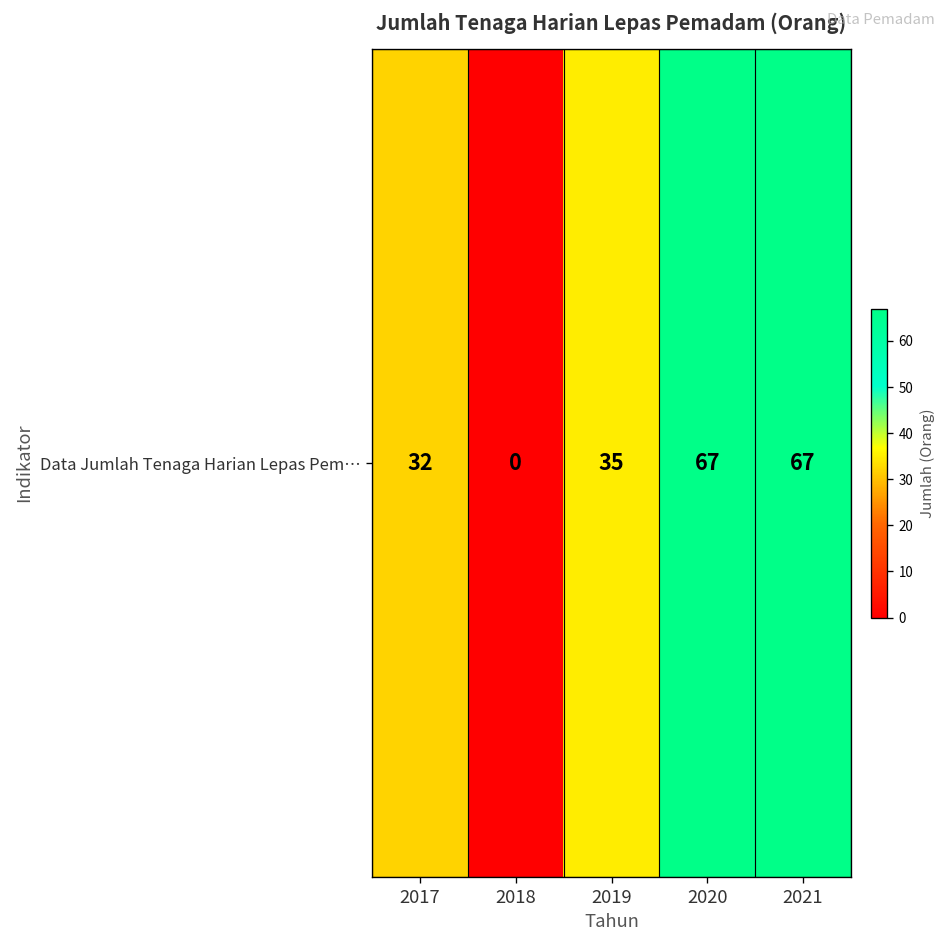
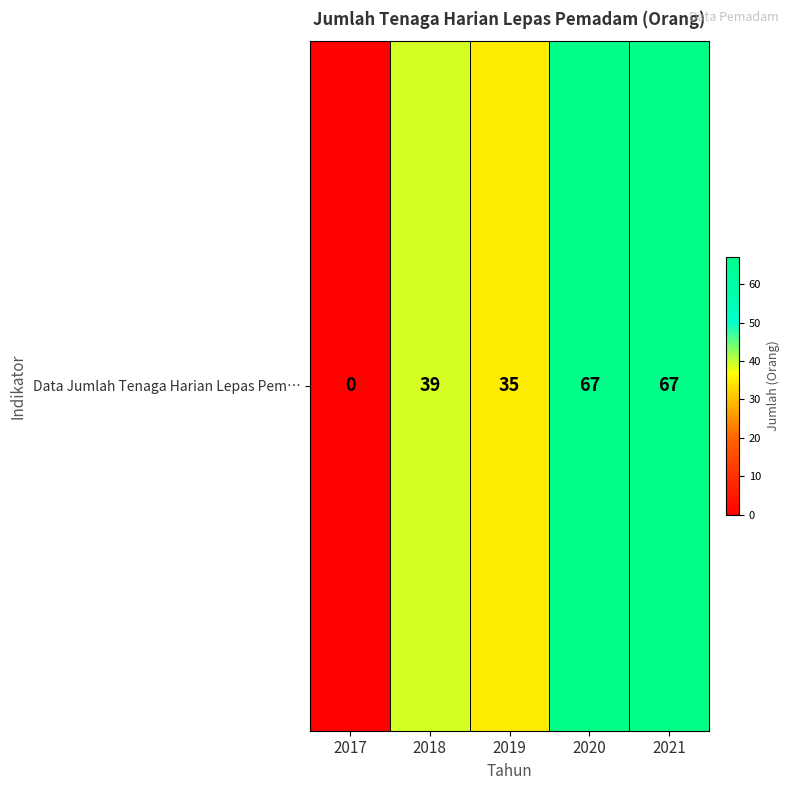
Data Jumlah Tenaga Harian Lepas Pem…, 2017: 32 -> 0
Data Jumlah Tenaga Harian Lepas Pem…, 2018: 0 -> 39
